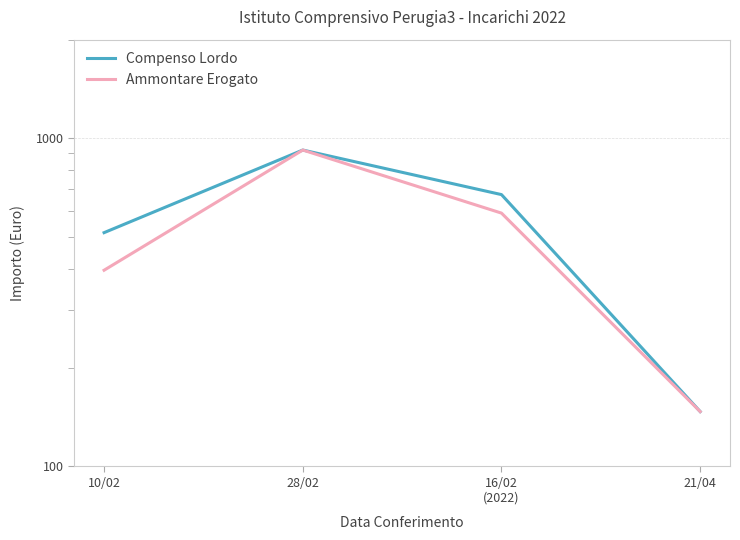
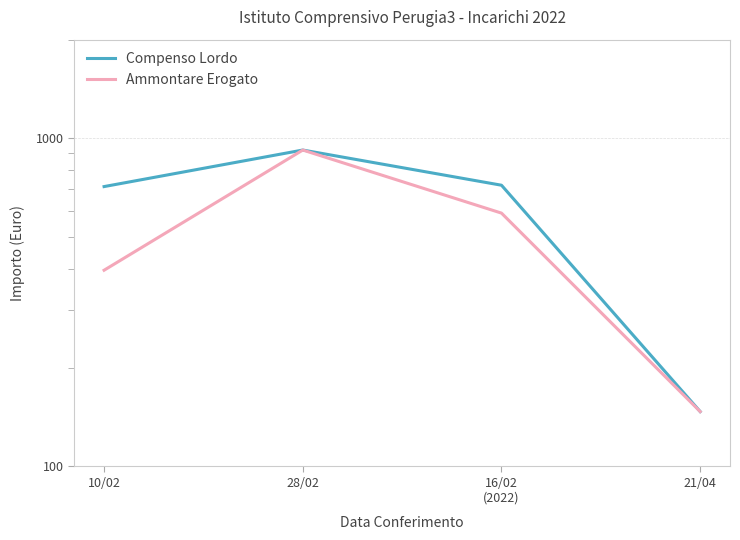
Compenso Lordo, 10/02: 520 -> 710
Compenso Lordo, 16/02 (2022): 670 -> 720
